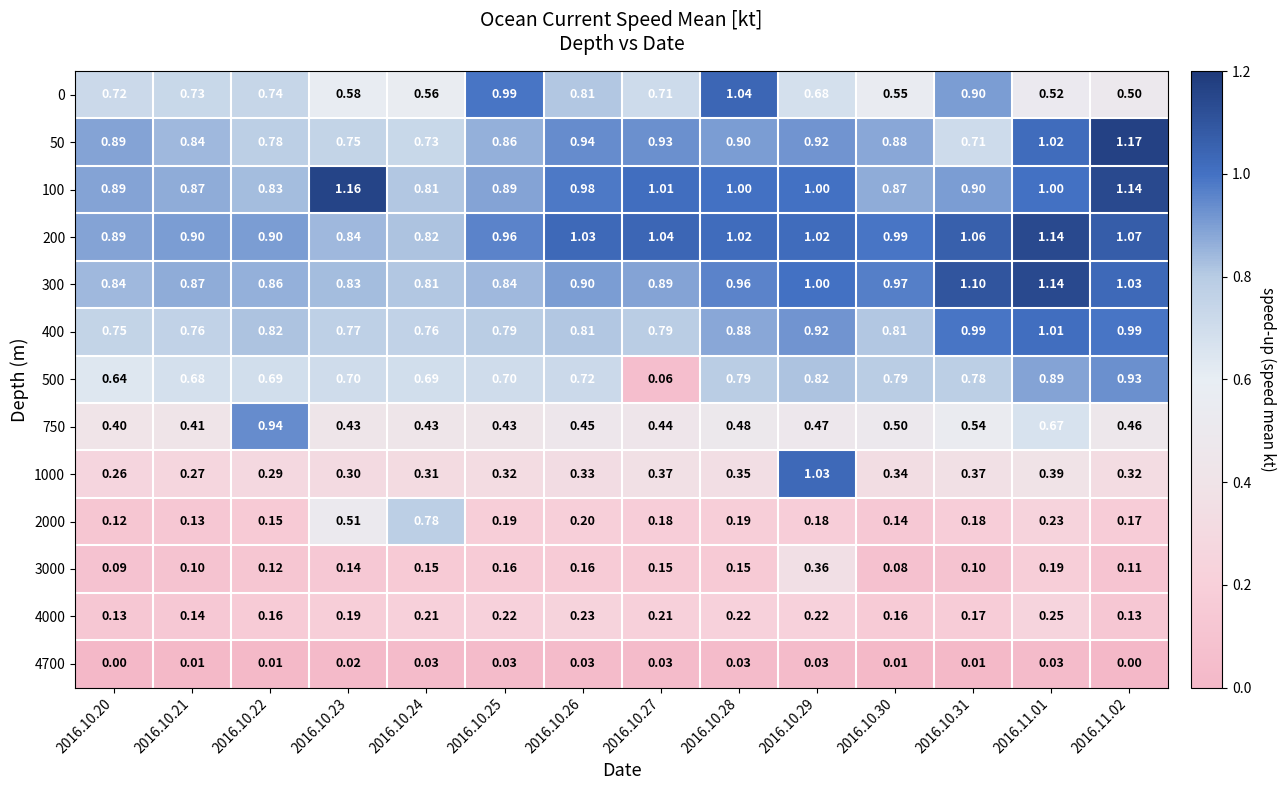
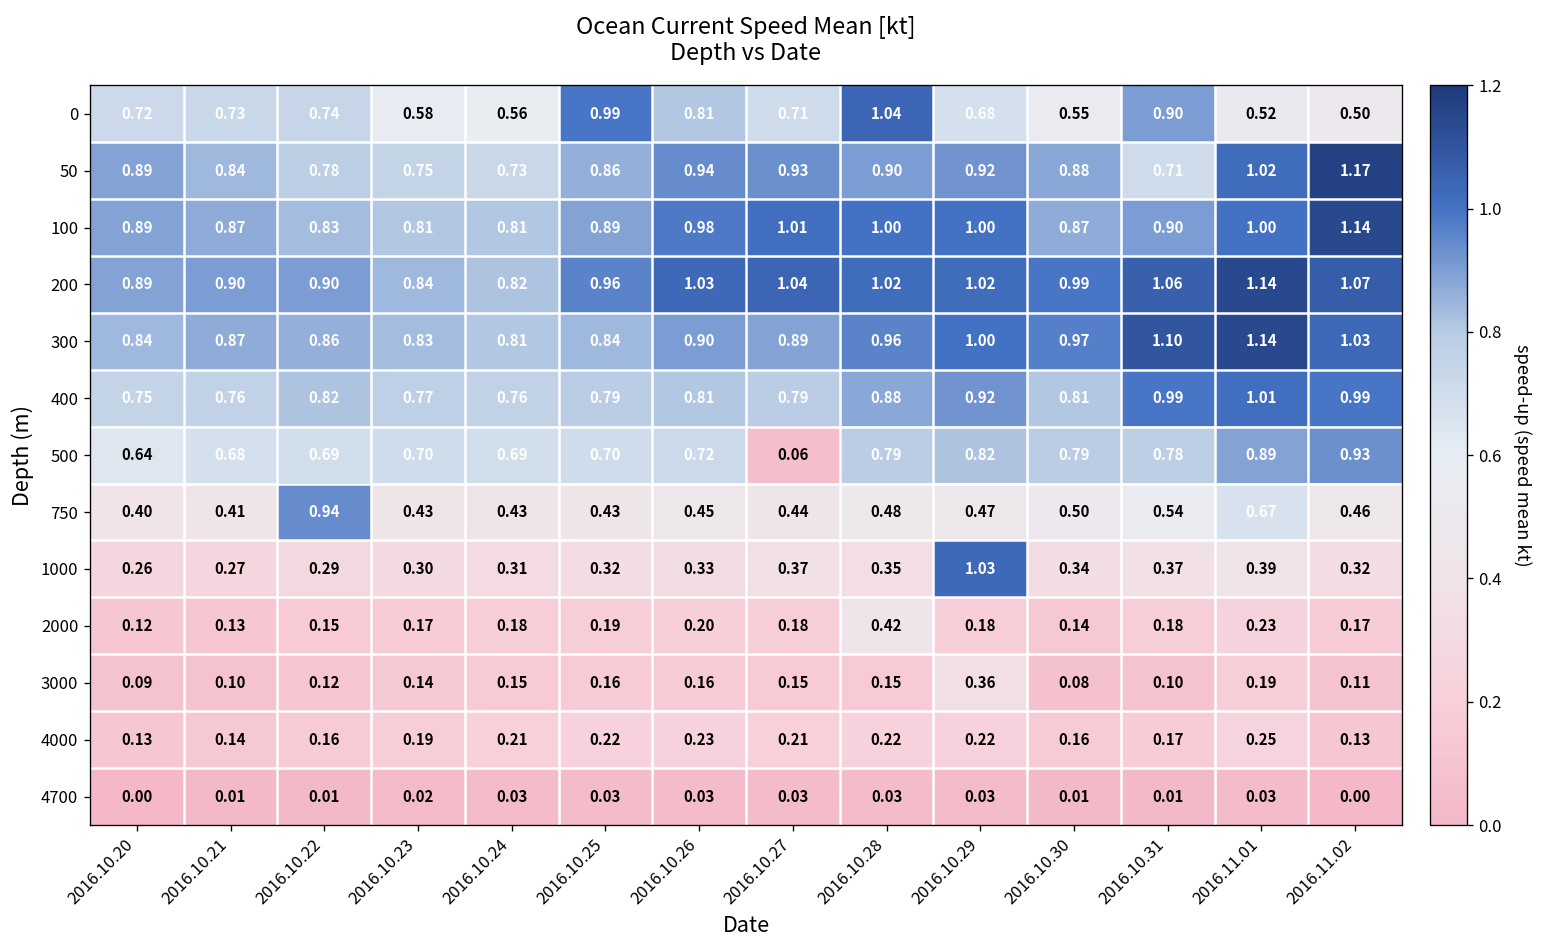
100, 2016.10.23: 1.16 -> 0.81
2000, 2016.10.23: 0.51 -> 0.17
2000, 2016.10.24: 0.78 -> 0.18
2000, 2016.10.28: 0.19 -> 0.42
